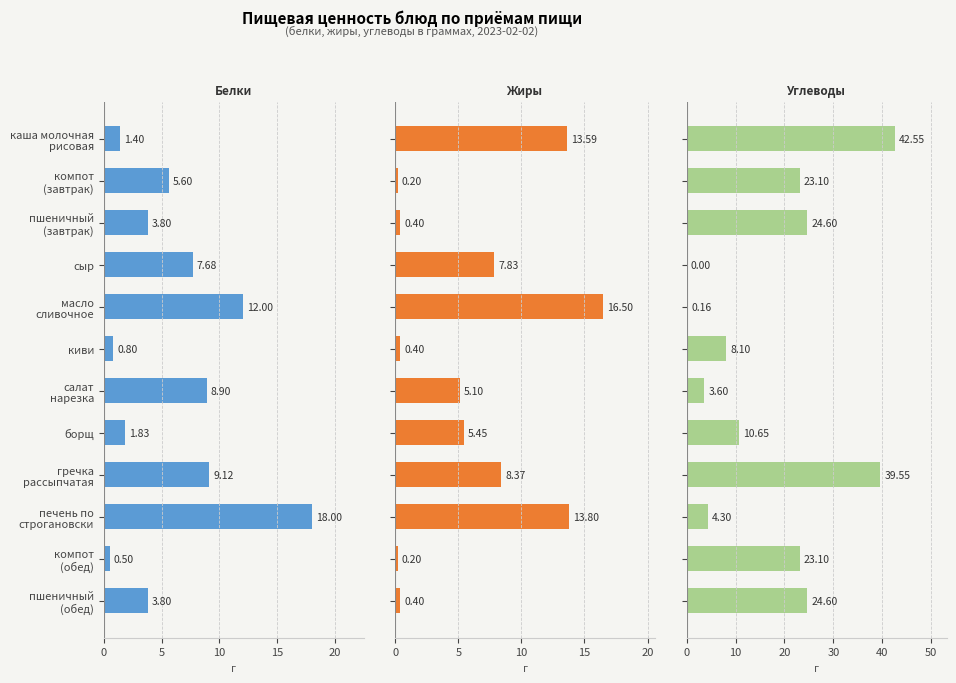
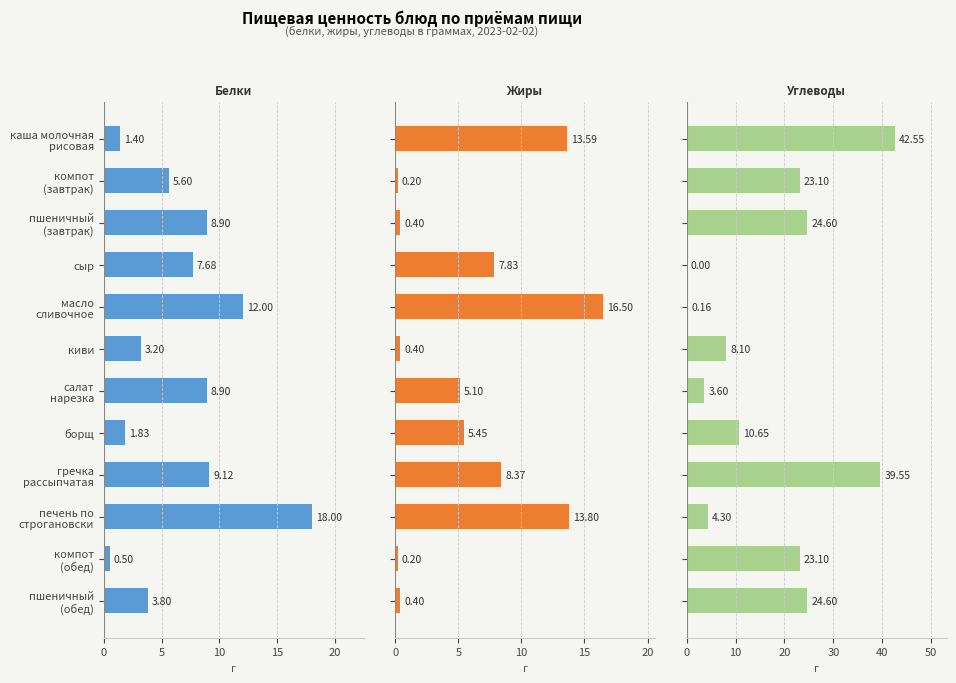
Белки, пшеничный (завтрак): 3.80 -> 8.90
Белки, киви: 0.80 -> 3.20
